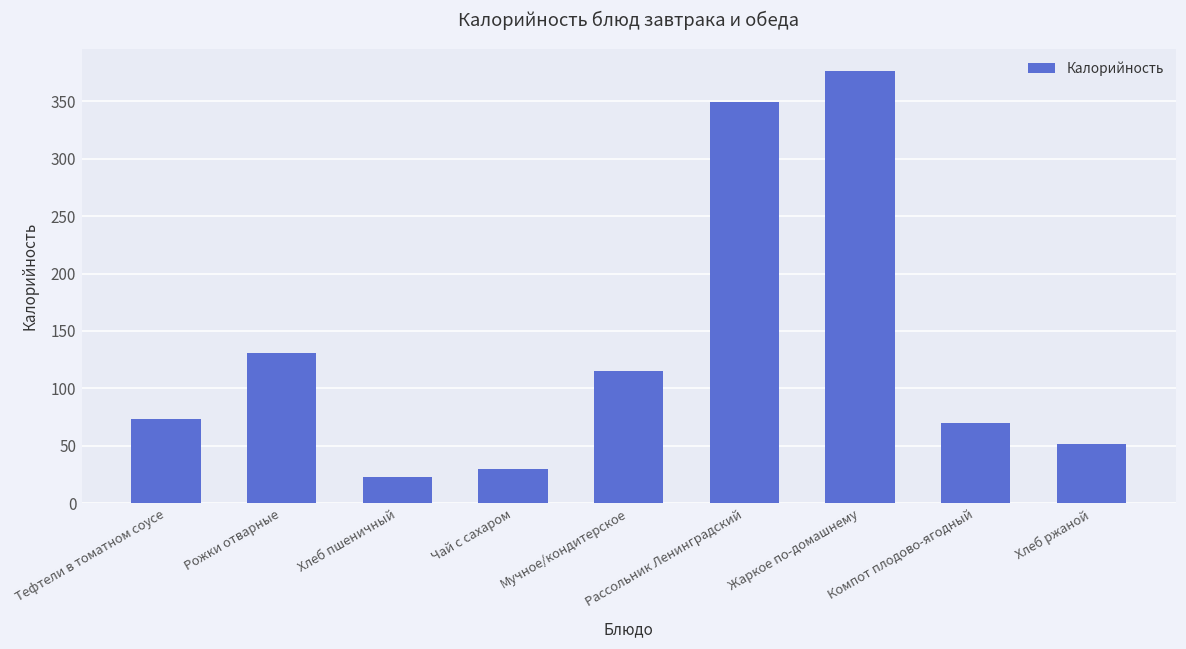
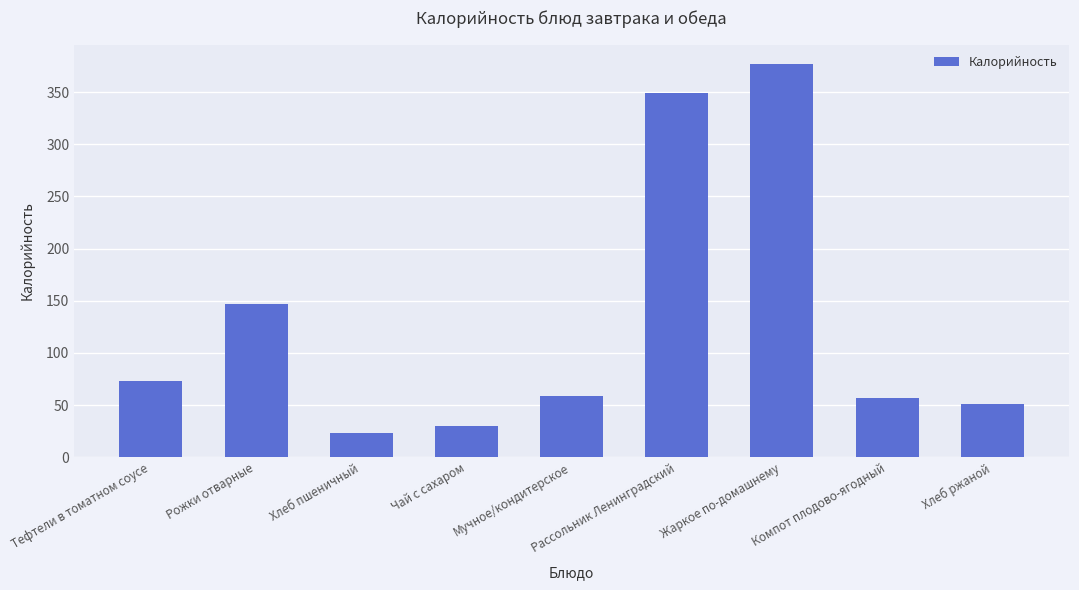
Рожки отварные: 131 -> 147
Мучное/кондитерское: 115 -> 59
Компот плодово-ягодный: 70 -> 57
